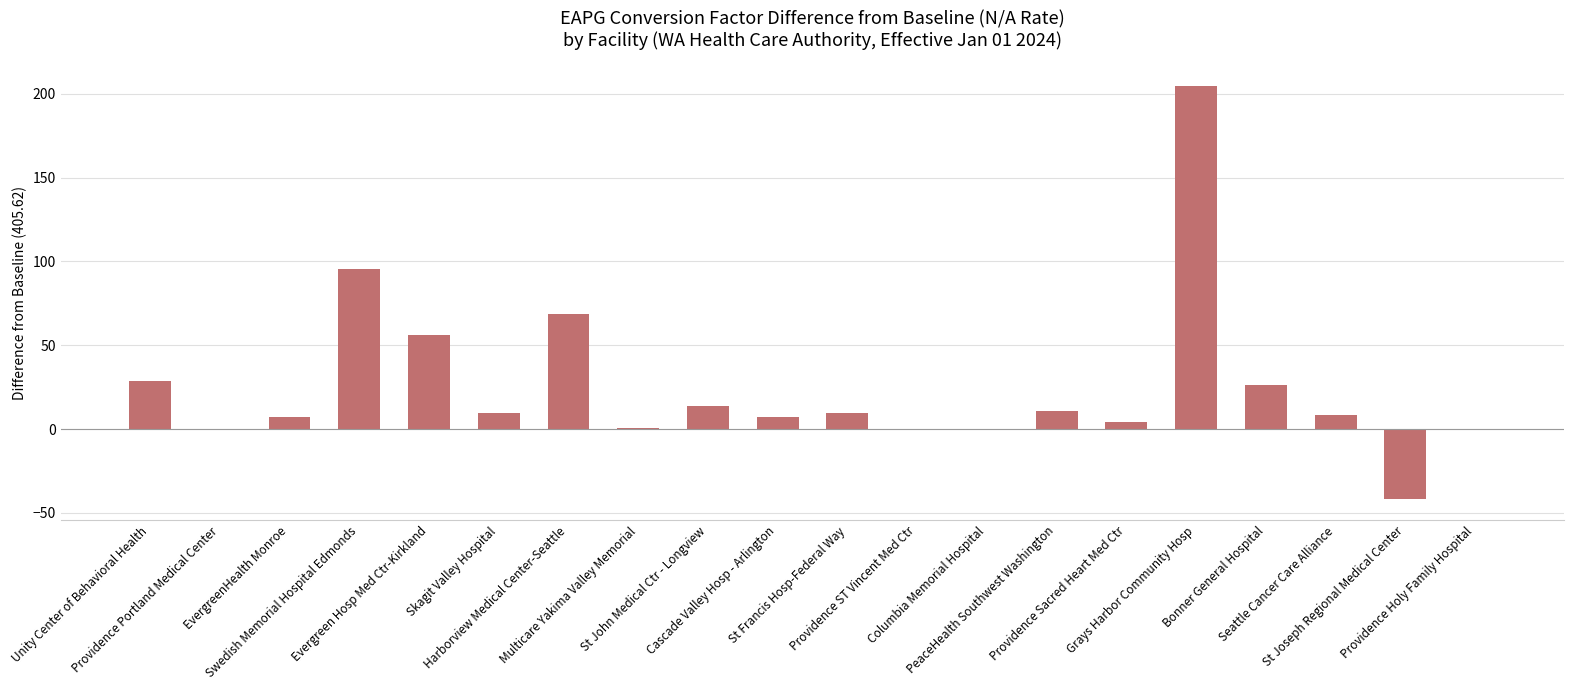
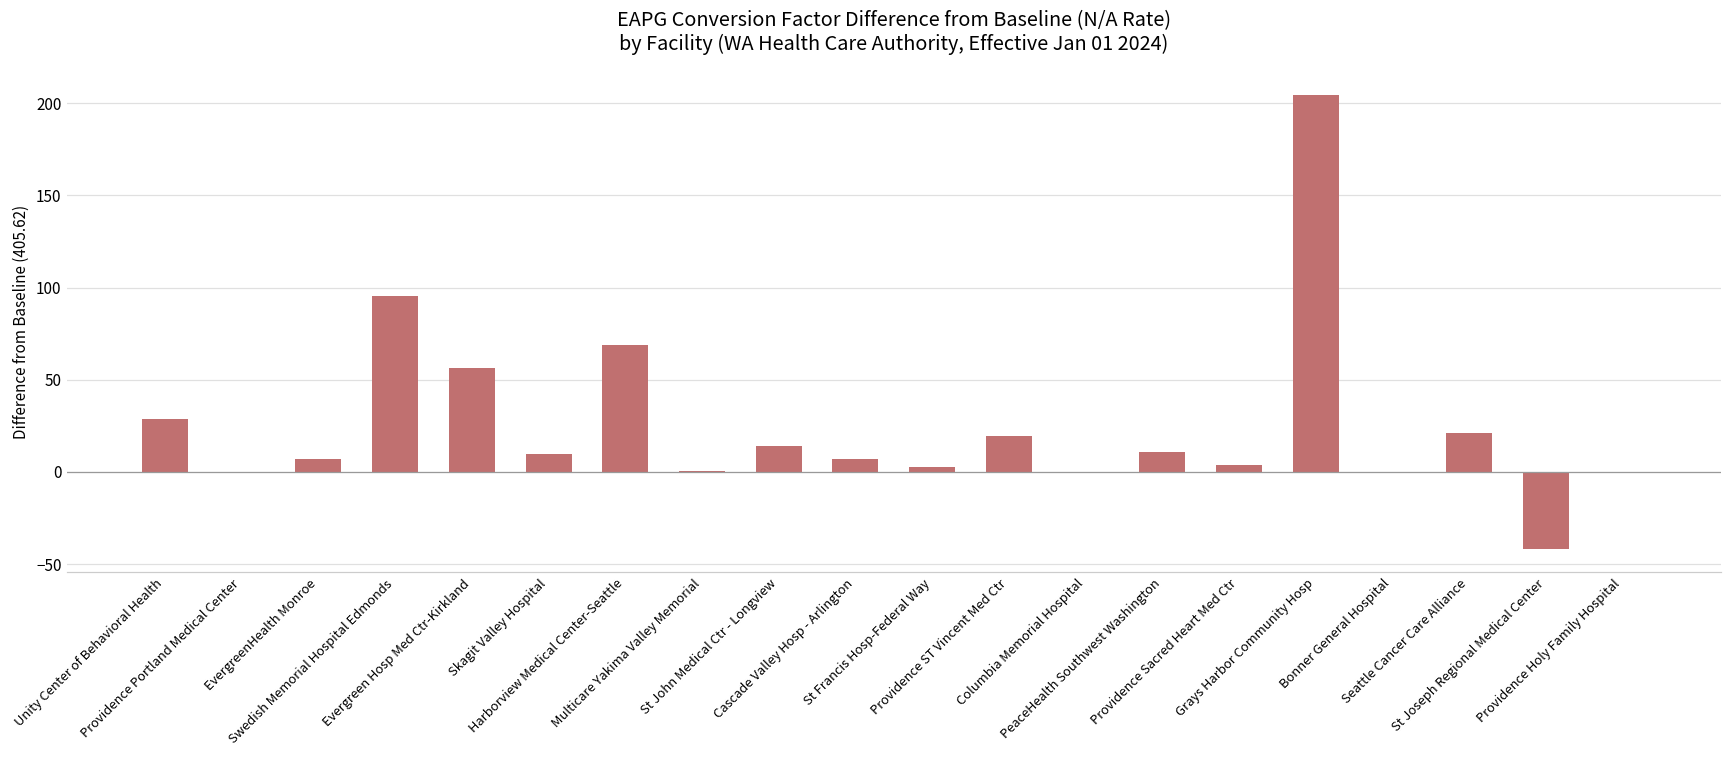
St Francis Hosp-Federal Way: 9 -> 3
Providence ST Vincent Med Ctr: 0 -> 19
Bonner General Hospital: 27 -> 0
Seattle Cancer Care Alliance: 8 -> 21
